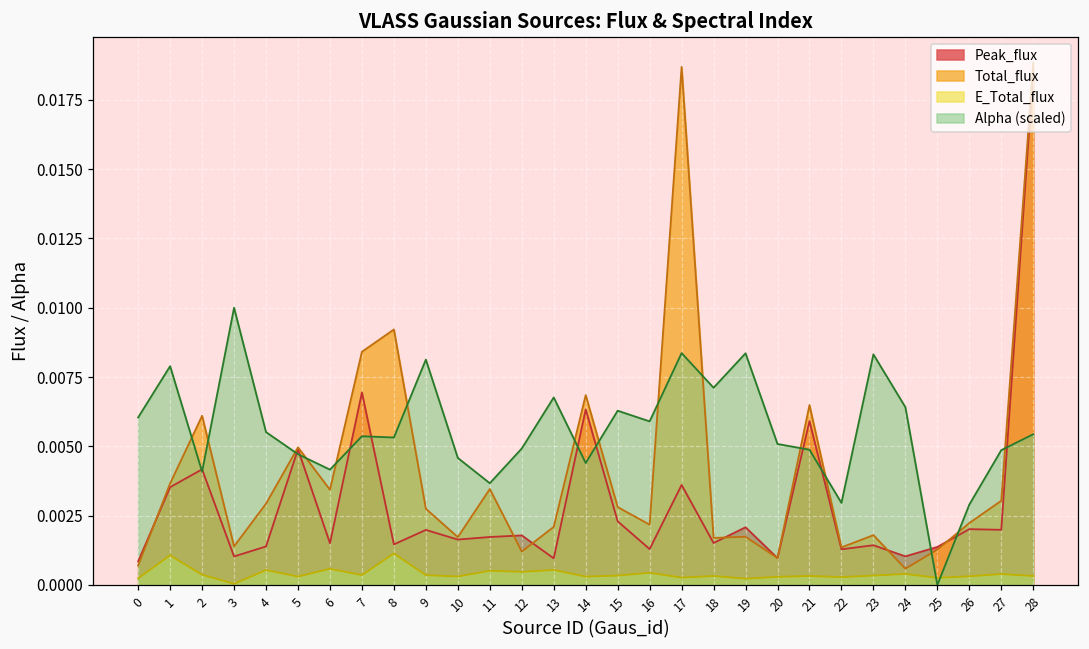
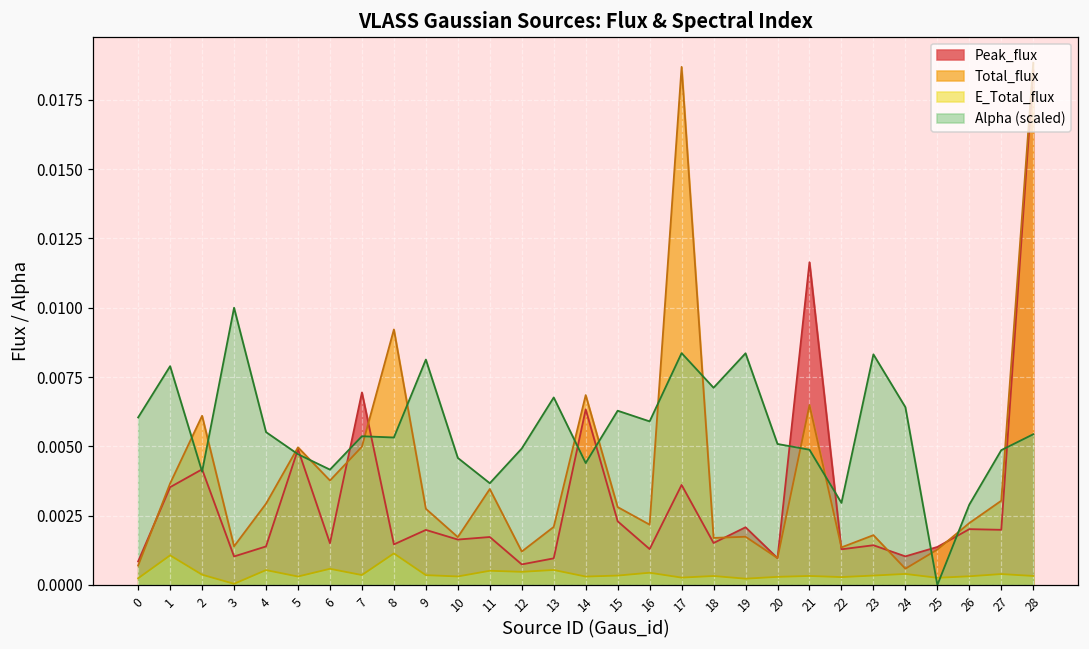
Total_flux, 6: 0.0034 -> 0.0038
Total_flux, 7: 0.0084 -> 0.0050
Peak_flux, 12: 0.0018 -> 0.0007
Peak_flux, 21: 0.0059 -> 0.0116
